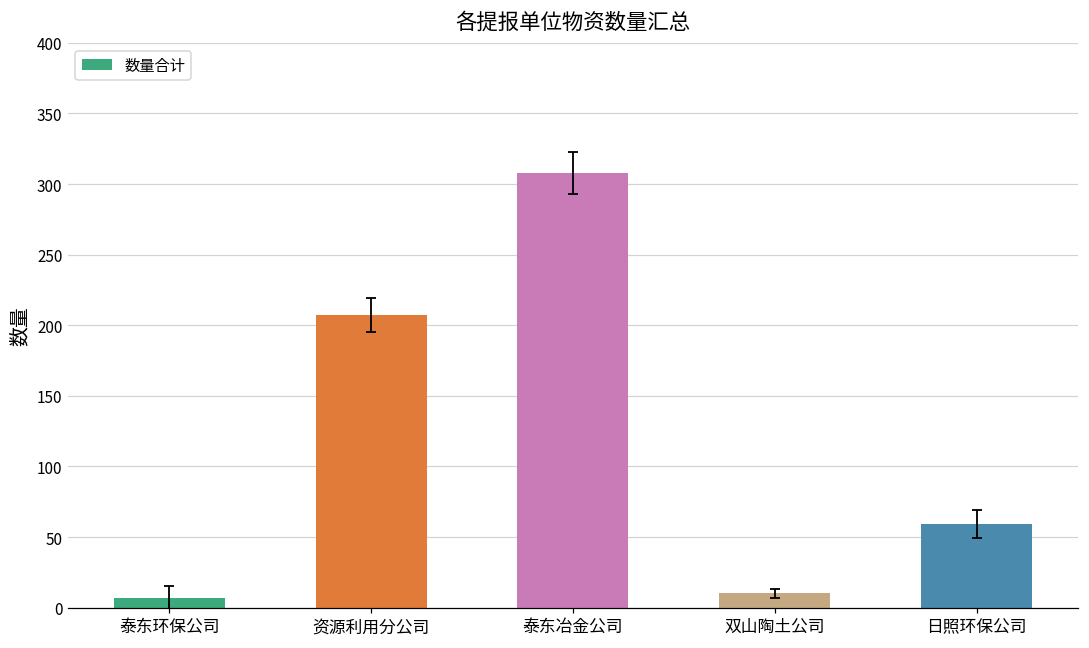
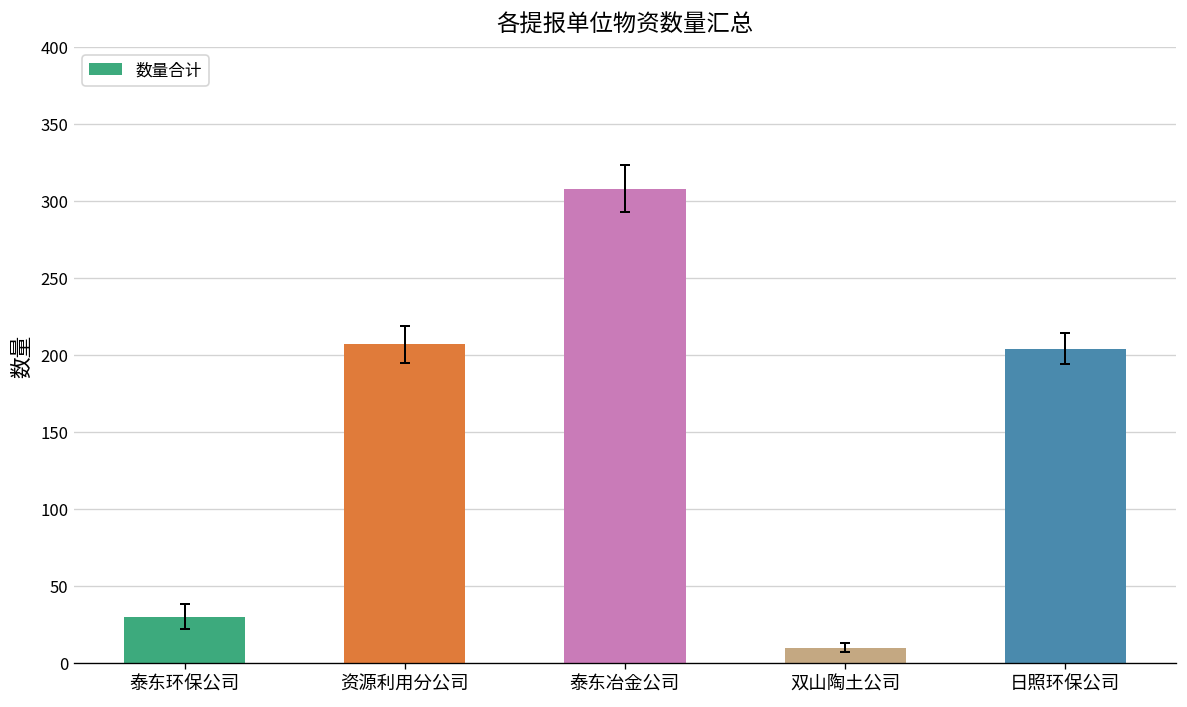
数量合计, 泰东环保公司: 7 -> 30
数量合计, 日照环保公司: 59 -> 204
